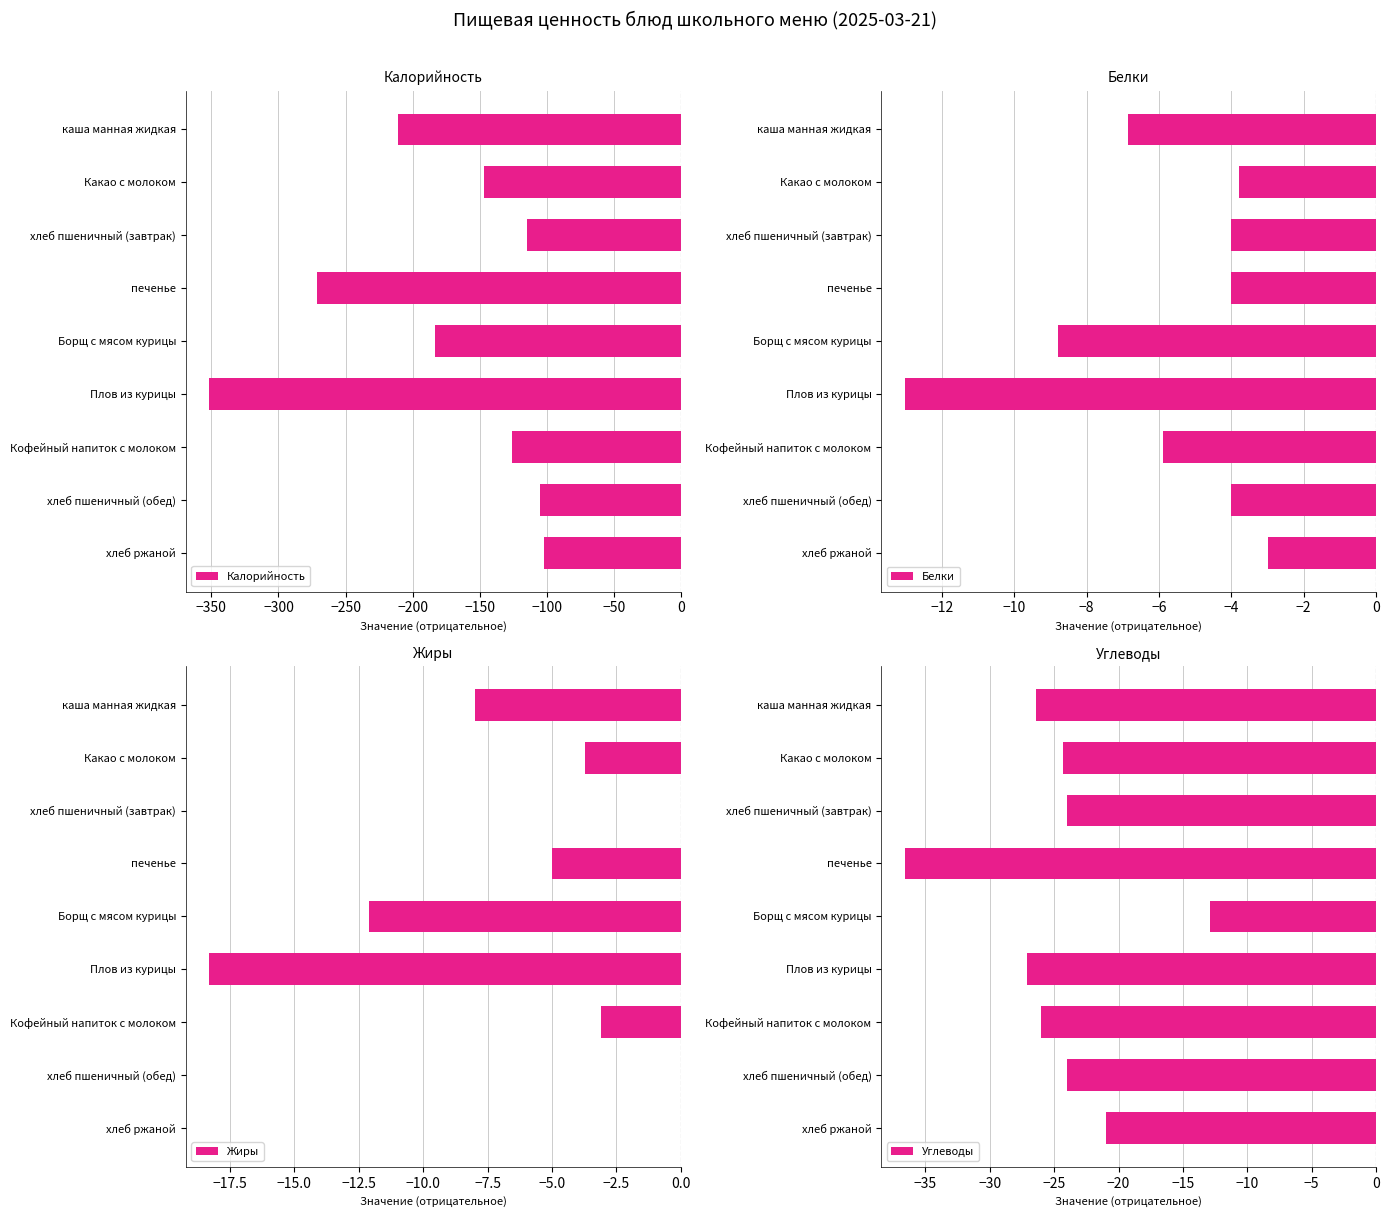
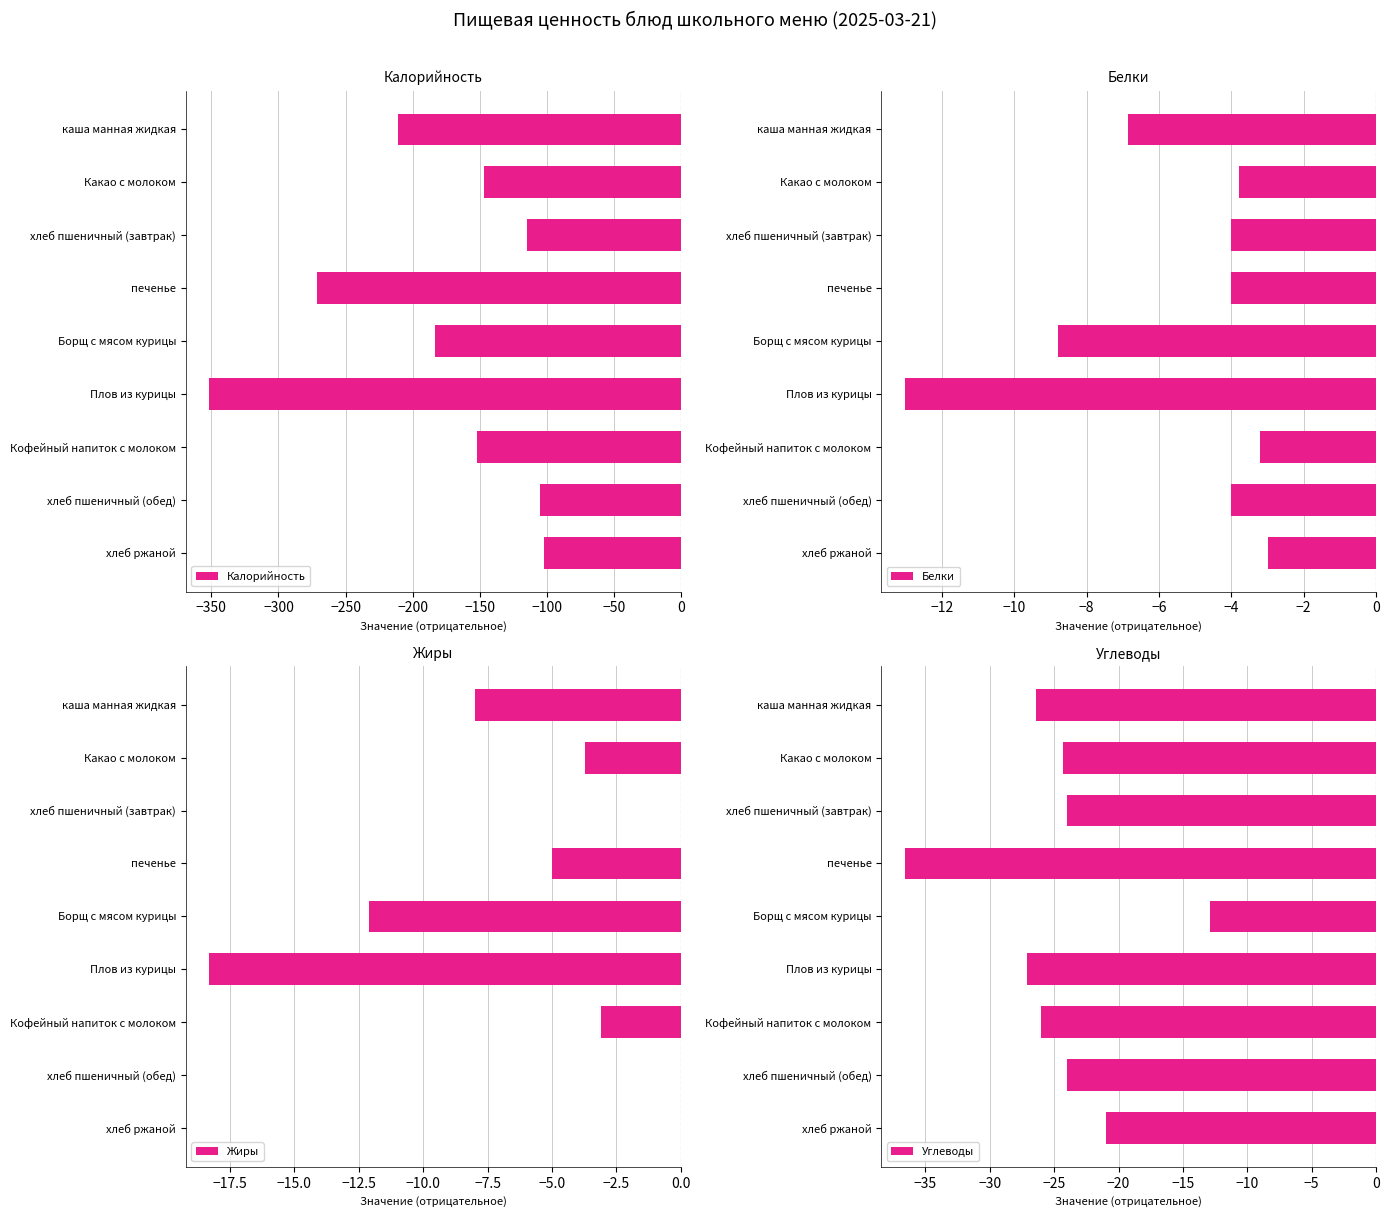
Калорийность, Кофейный напиток с молоком: -126 -> -152
Белки, Кофейный напиток с молоком: -5.9 -> -3.2
